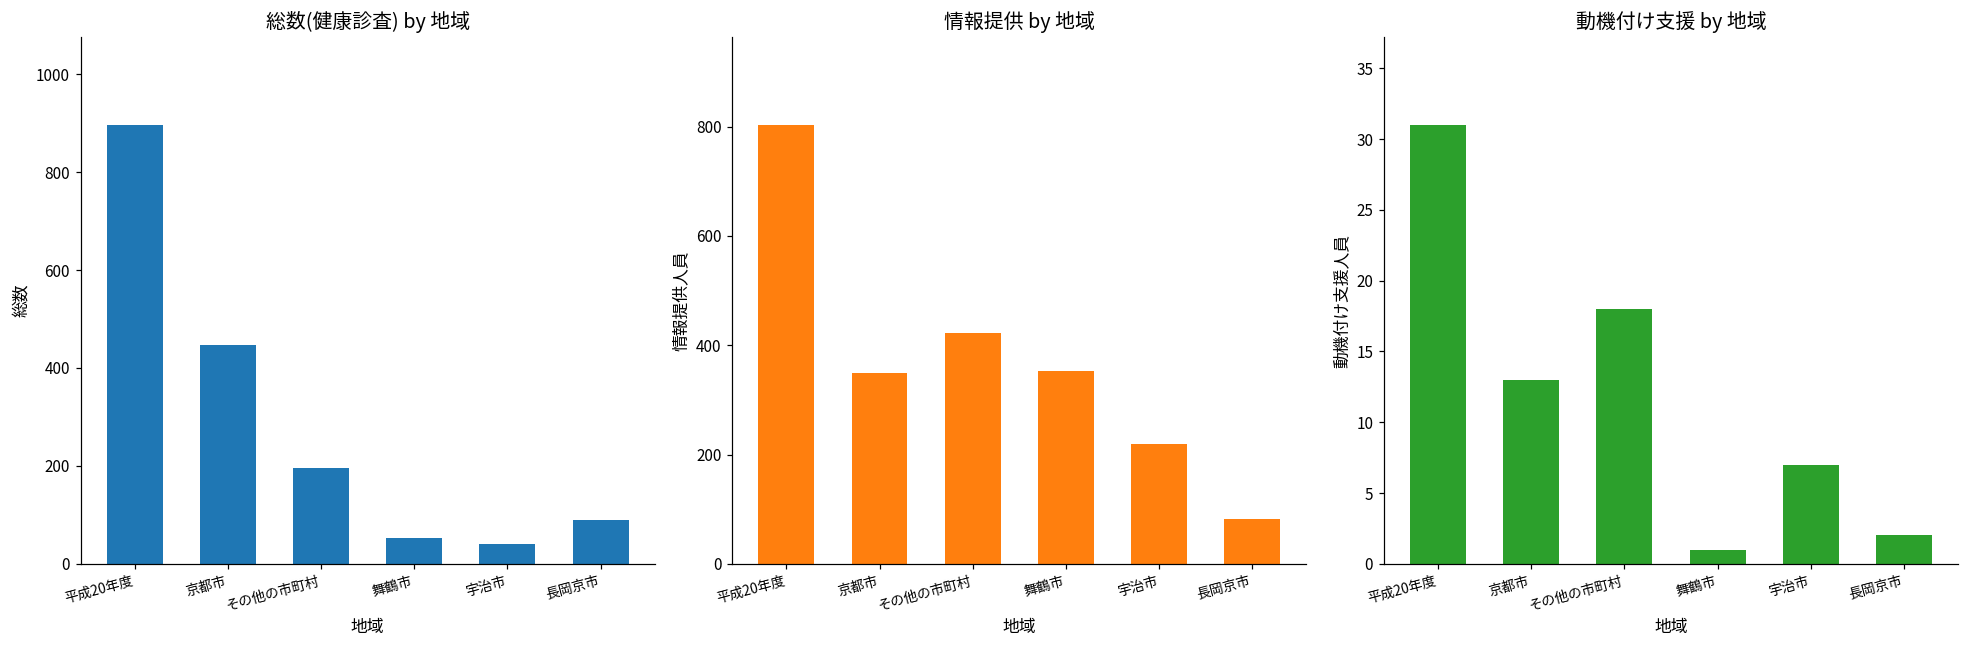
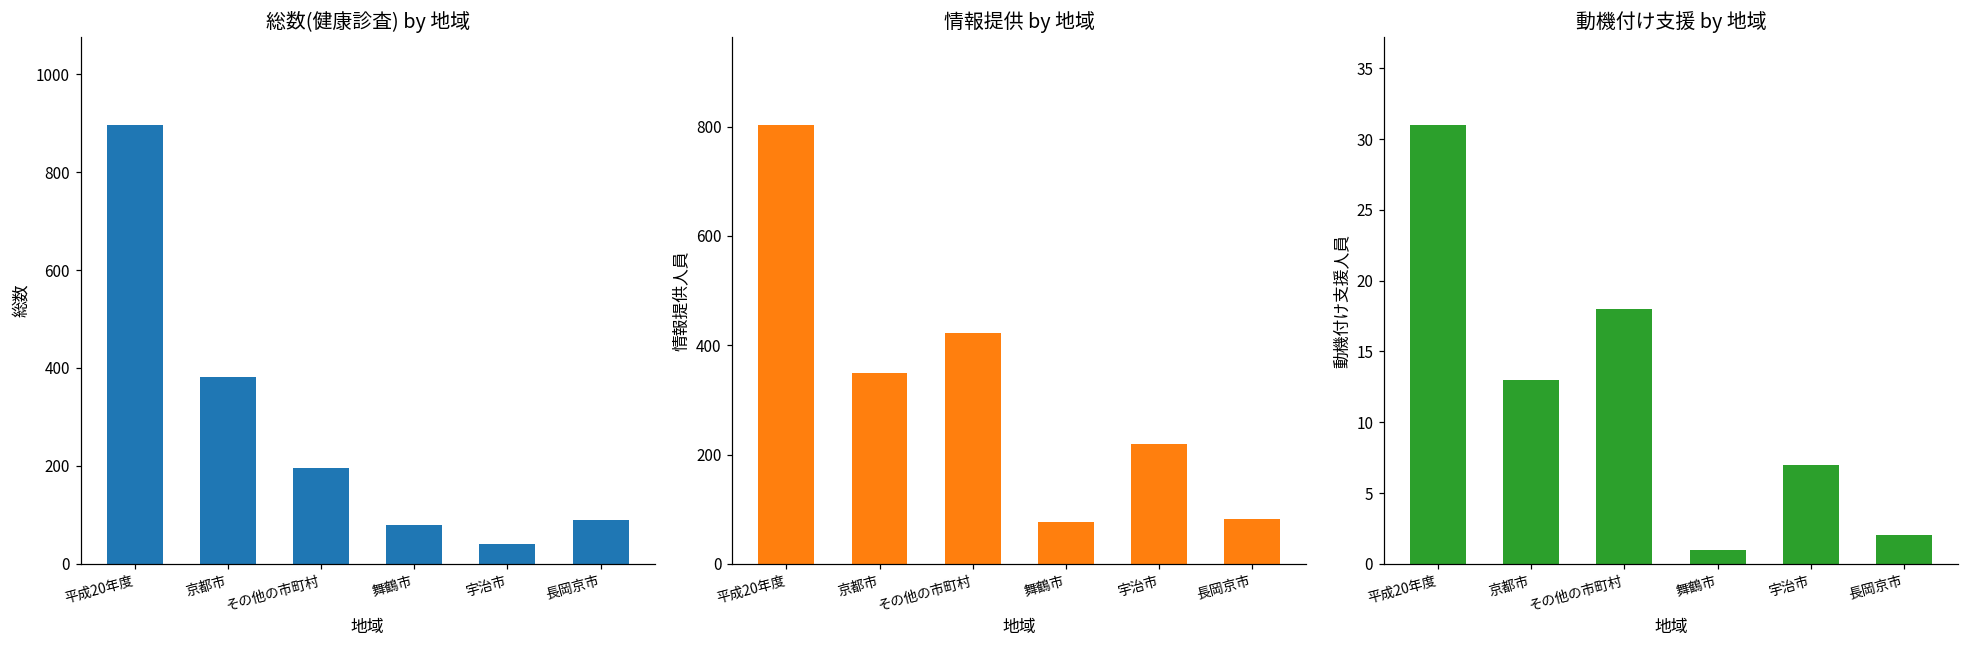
総数(健康診査) by 地域, 京都市: 450 -> 380
総数(健康診査) by 地域, 舞鶴市: 50 -> 80
情報提供 by 地域, 舞鶴市: 350 -> 80
